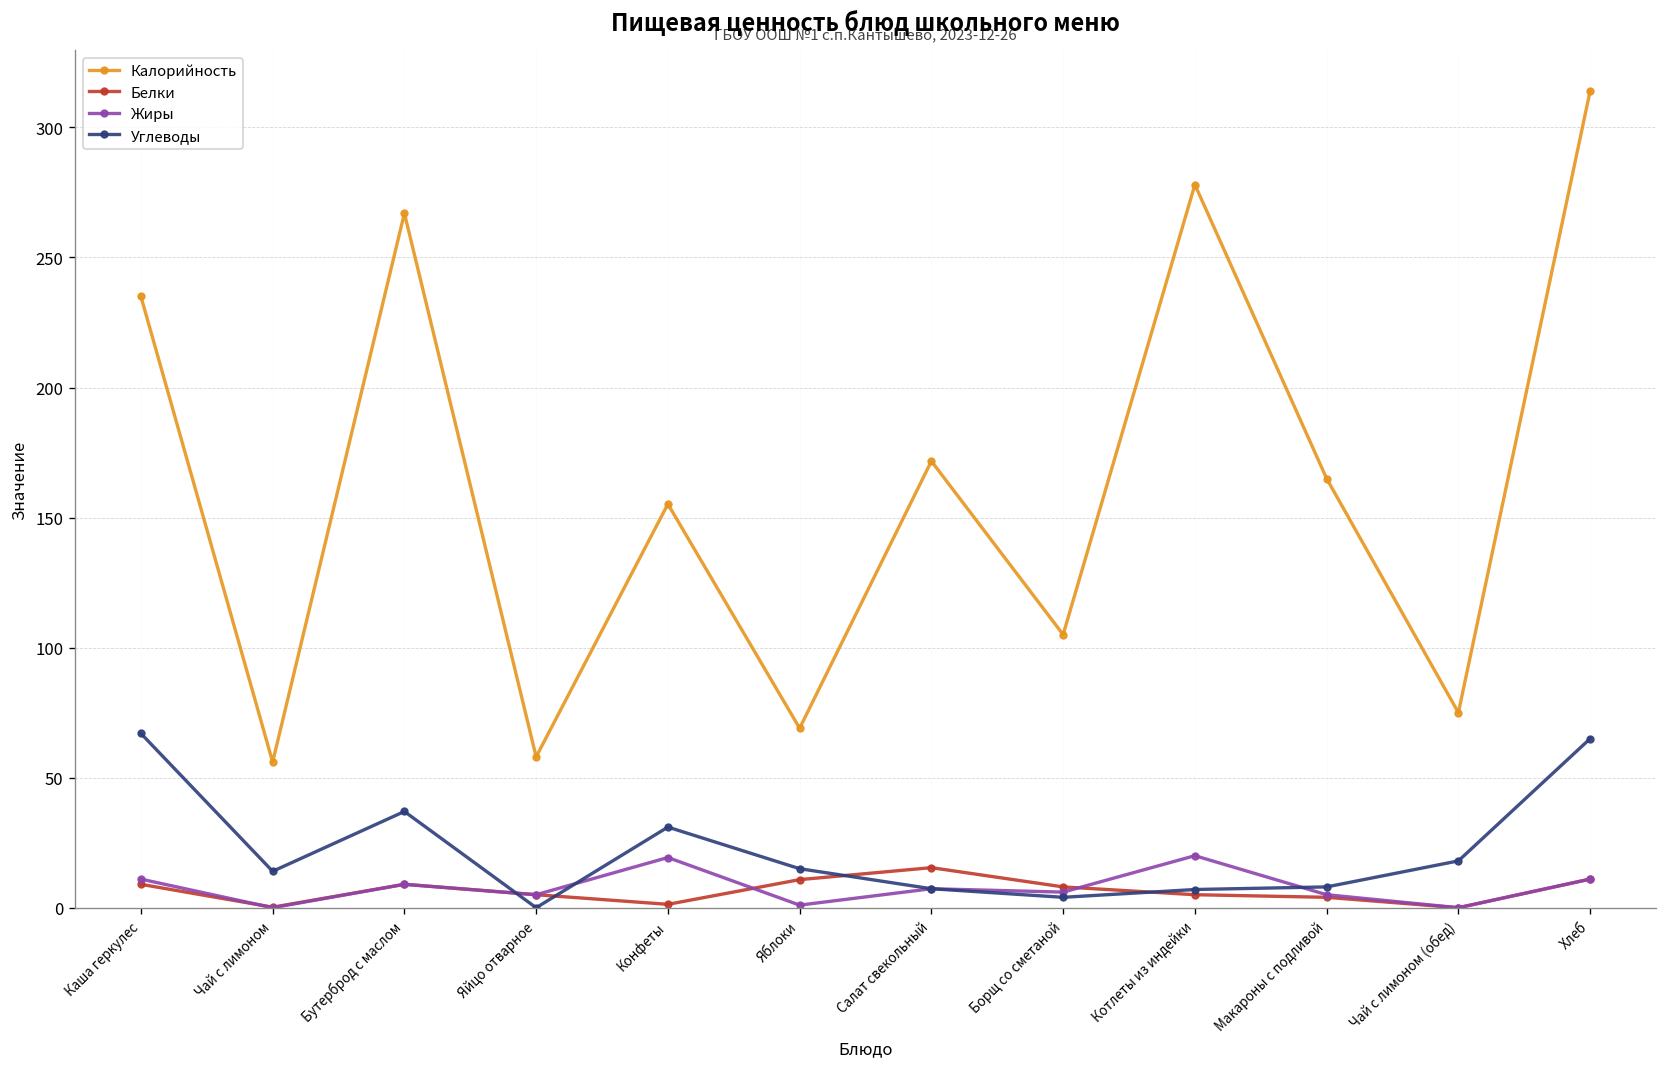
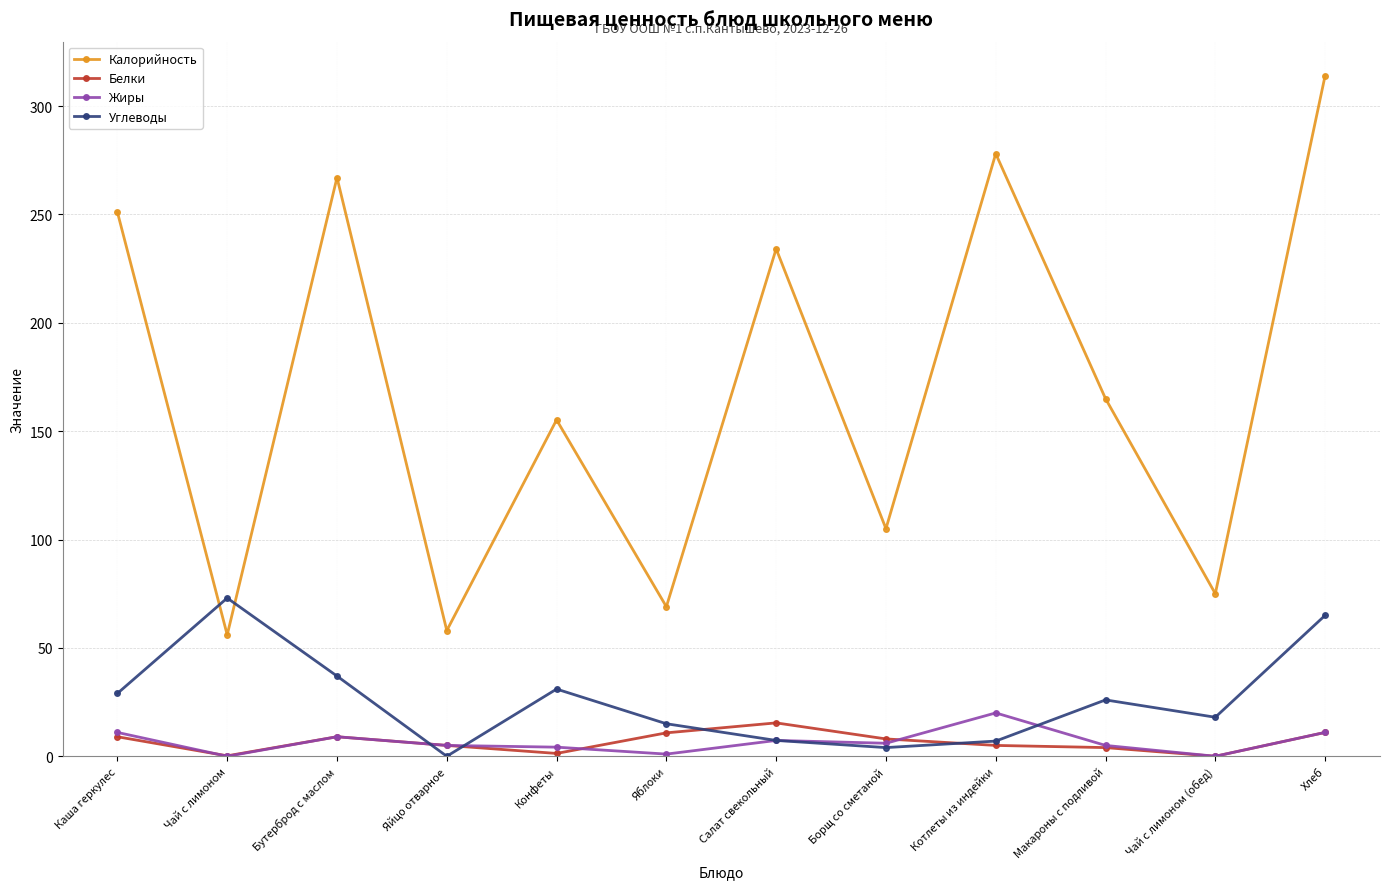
Калорийность, Каша геркулес: 235 -> 251
Углеводы, Каша геркулес: 67 -> 29
Углеводы, Чай с лимоном: 14 -> 73
Жиры, Конфеты: 19 -> 4
Калорийность, Салат свекольный: 172 -> 234
Углеводы, Макароны с подливой: 8 -> 26
